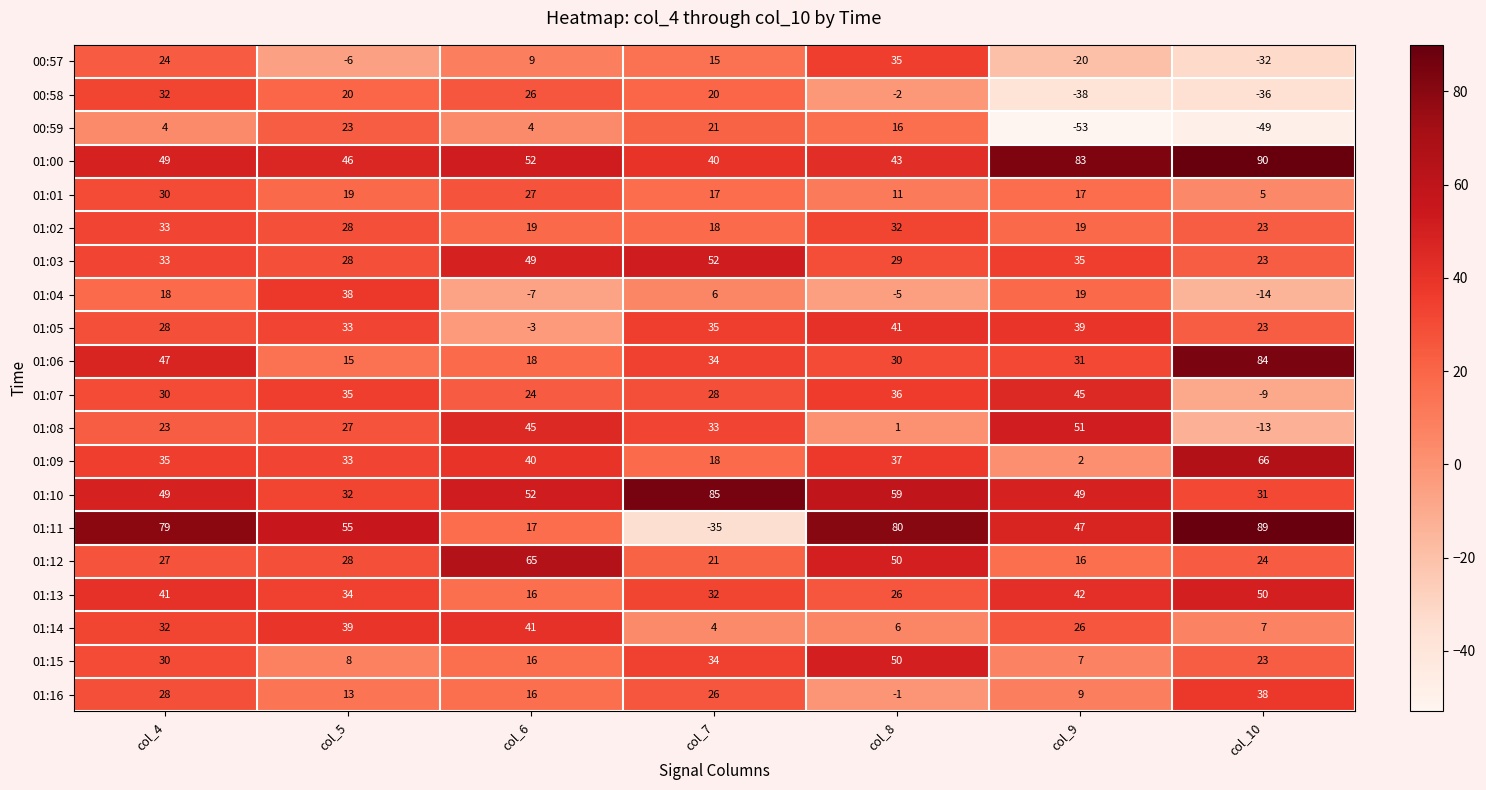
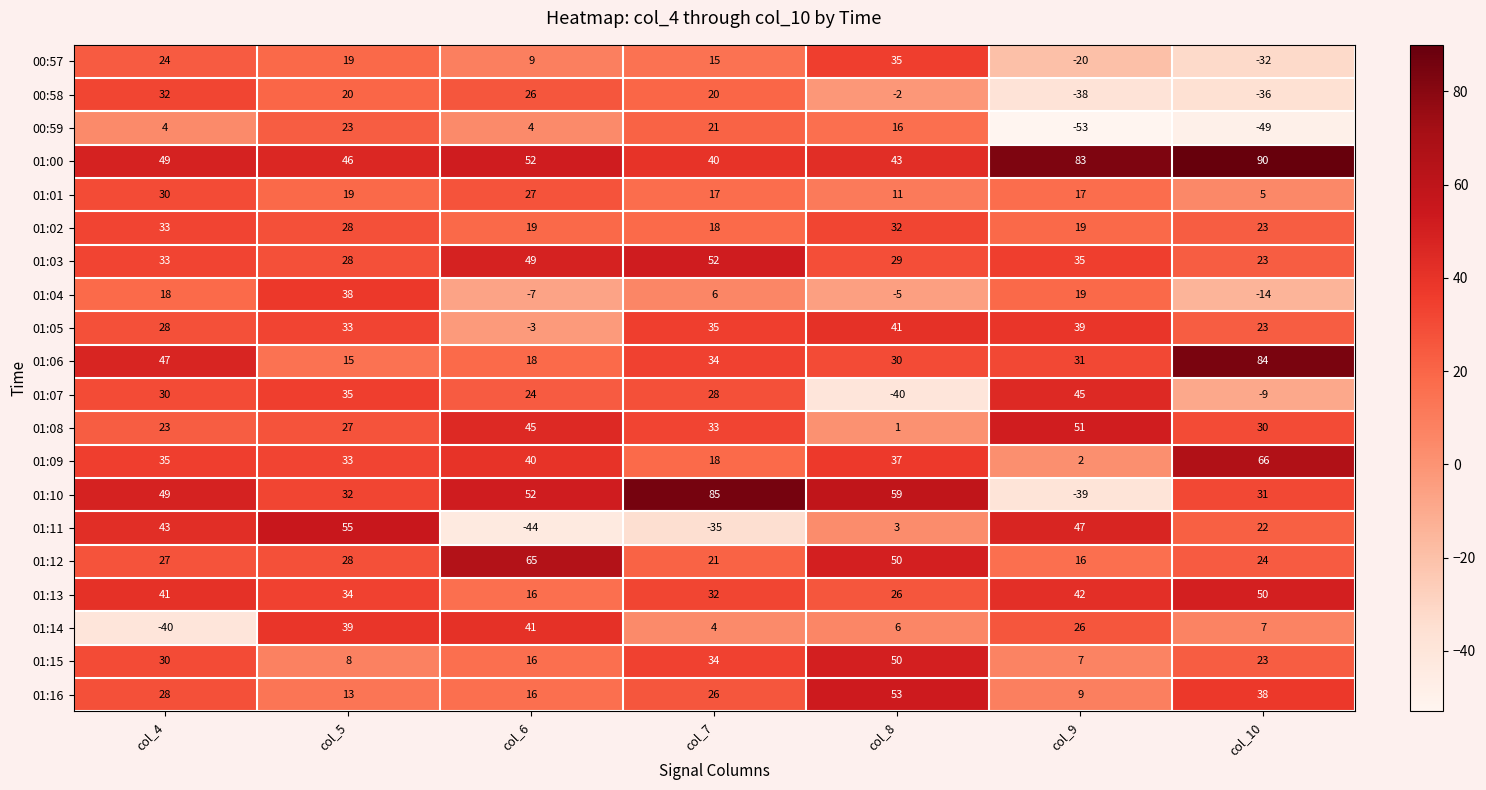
00:57, col_5: -6 -> 19
01:07, col_8: 36 -> -40
01:08, col_10: -13 -> 30
01:10, col_9: 49 -> -39
01:11, col_4: 79 -> 43
01:11, col_6: 17 -> -44
01:11, col_8: 80 -> 3
01:11, col_10: 89 -> 22
01:14, col_4: 32 -> -40
01:16, col_8: -1 -> 53
